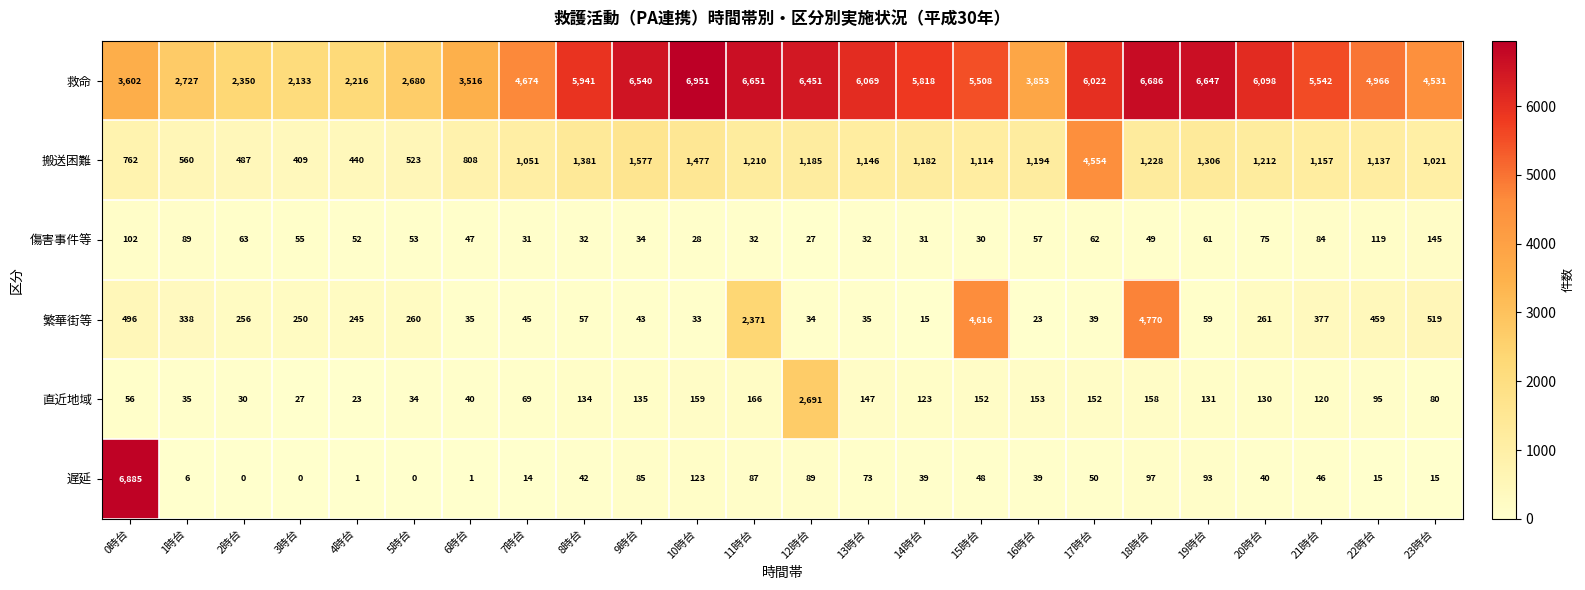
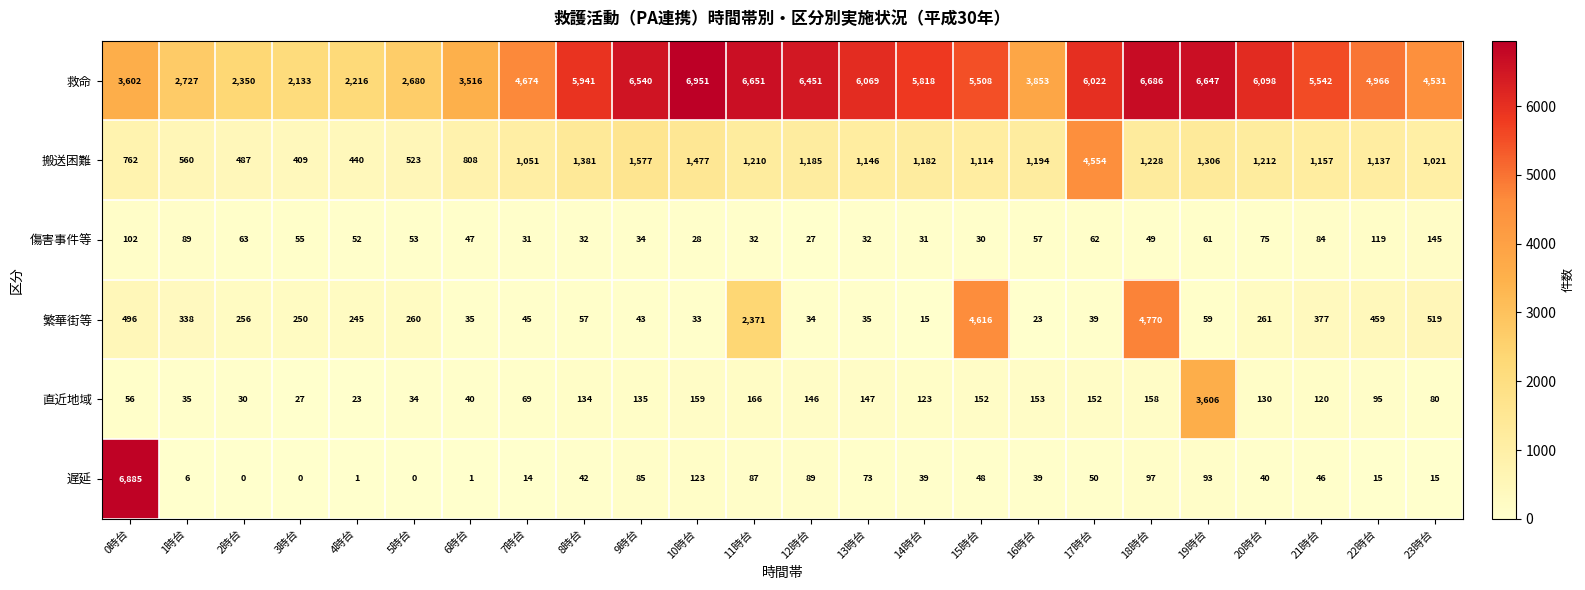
直近地域, 12時台: 2,691 -> 146
直近地域, 19時台: 131 -> 3,606
